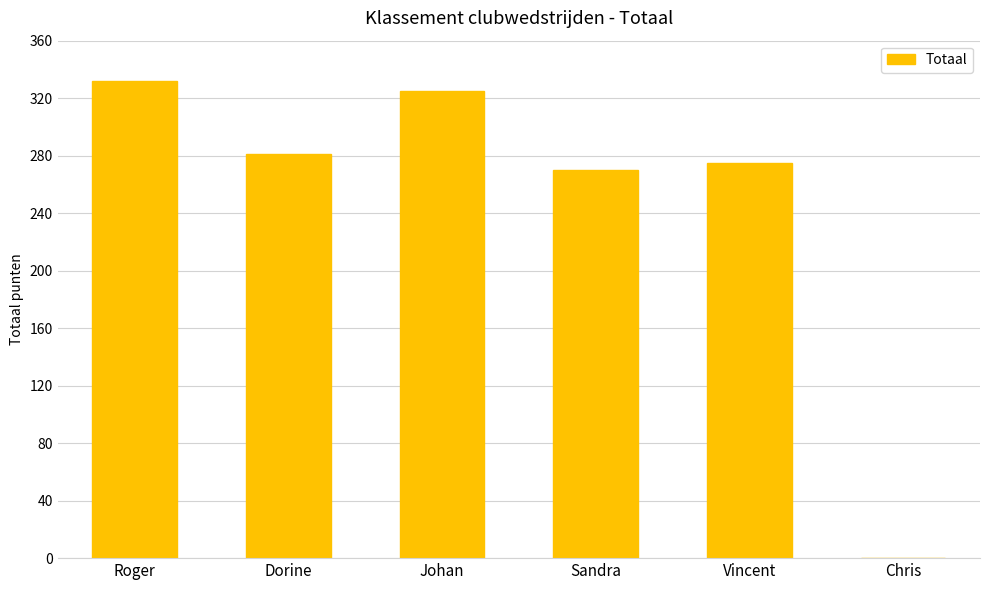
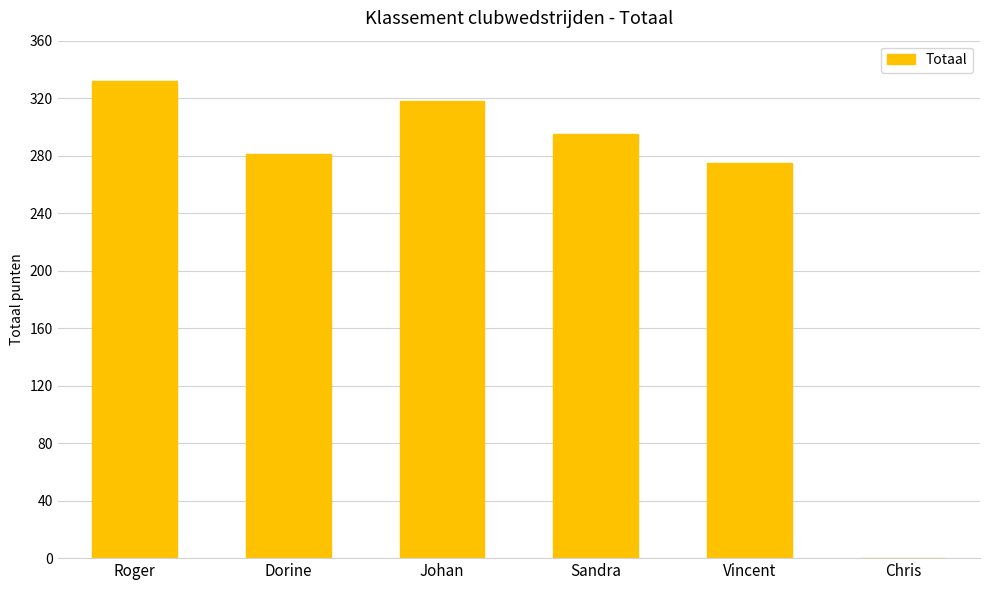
Johan: 325 -> 318
Sandra: 270 -> 295
